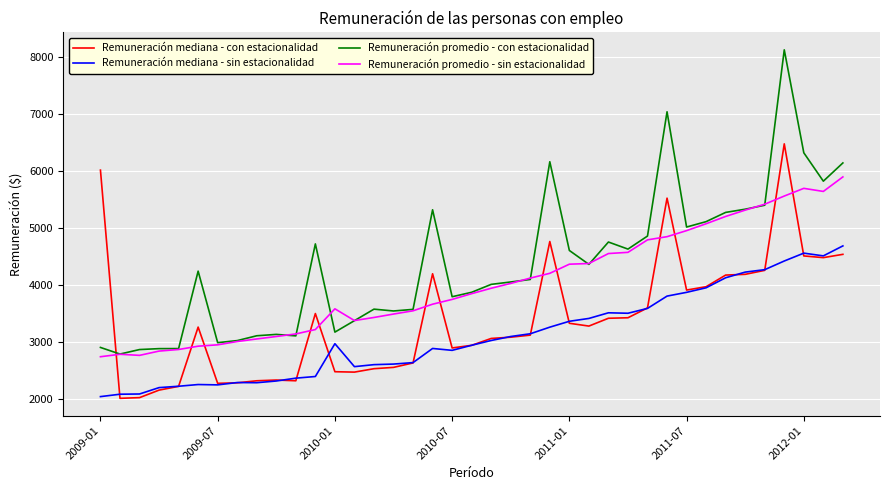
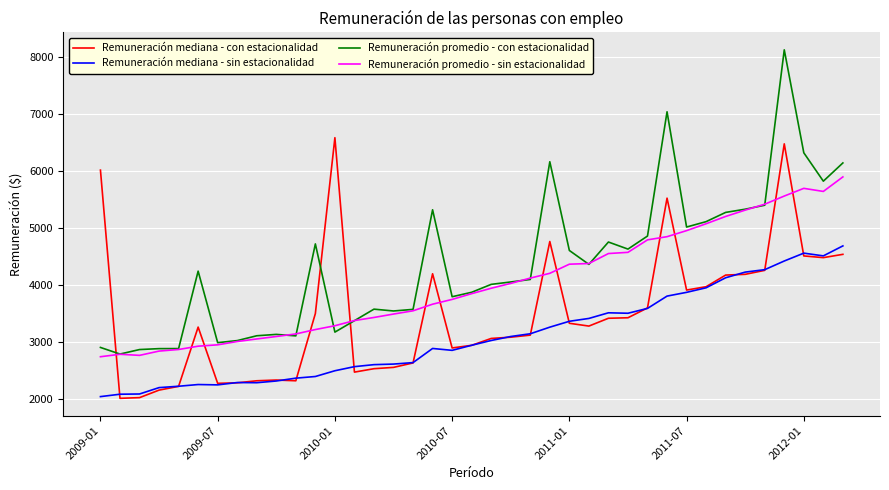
Remuneración mediana - con estacionalidad, 2010-01: 2500 -> 6600
Remuneración mediana - sin estacionalidad, 2010-01: 3000 -> 2500
Remuneración promedio - sin estacionalidad, 2010-01: 3600 -> 3300
